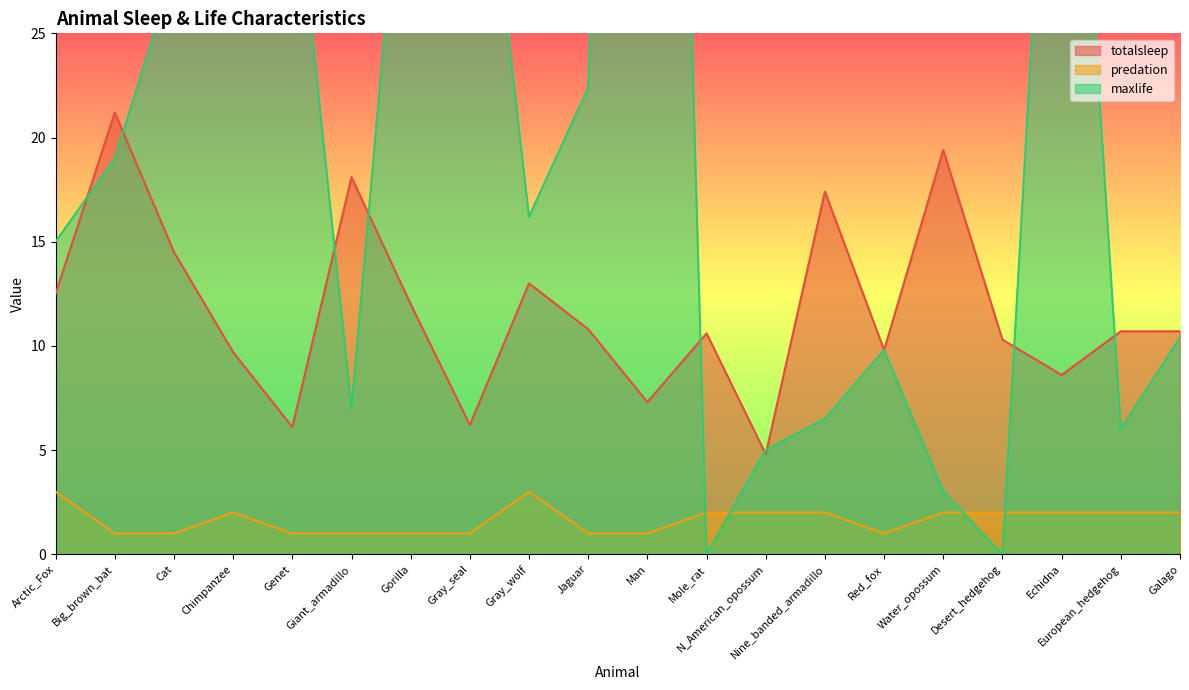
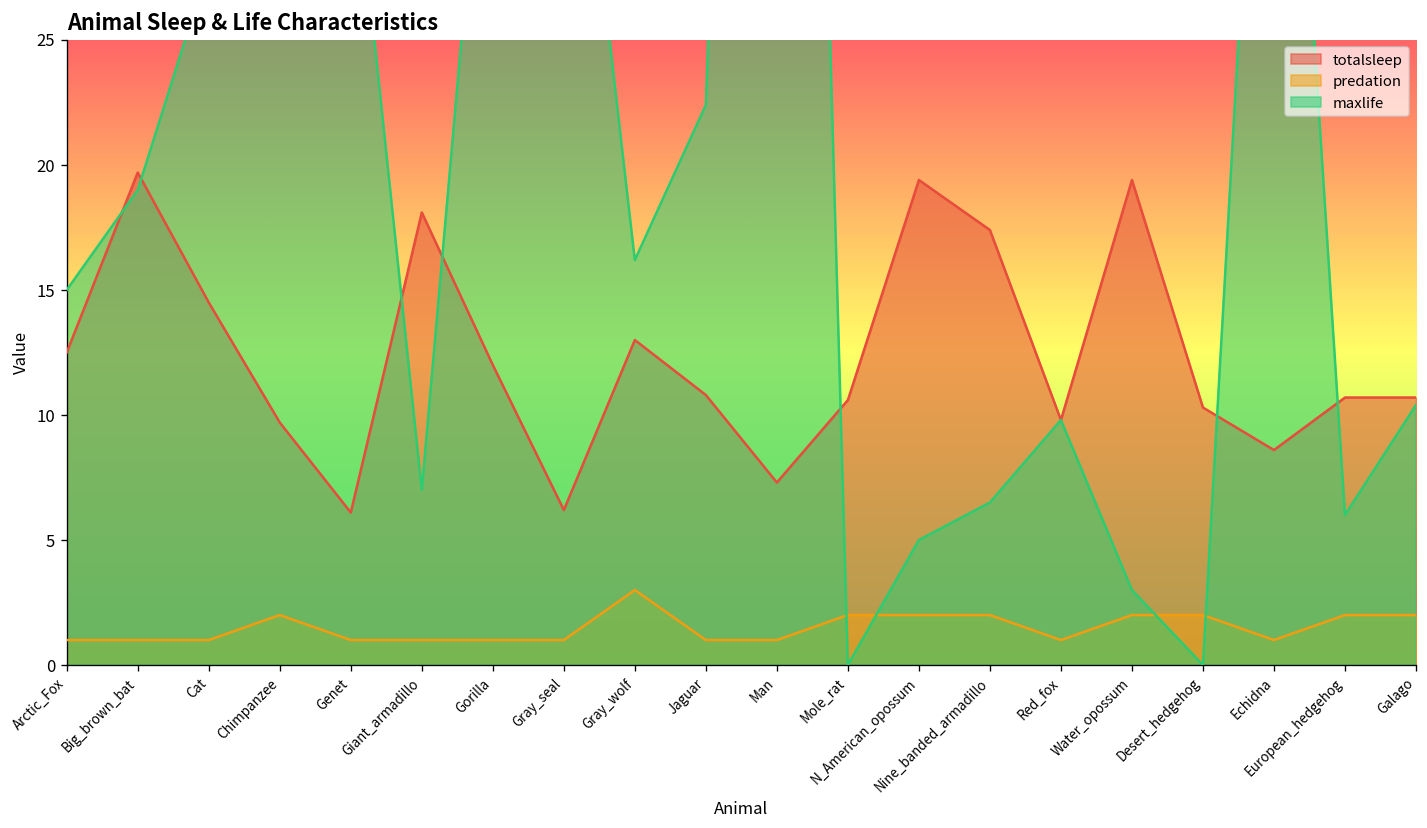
predation, Arctic_Fox: 3 -> 1
totalsleep, Big_brown_bat: 21.2 -> 19.7
totalsleep, N_American_opossum: 4.8 -> 19.4
predation, Echidna: 2 -> 1
